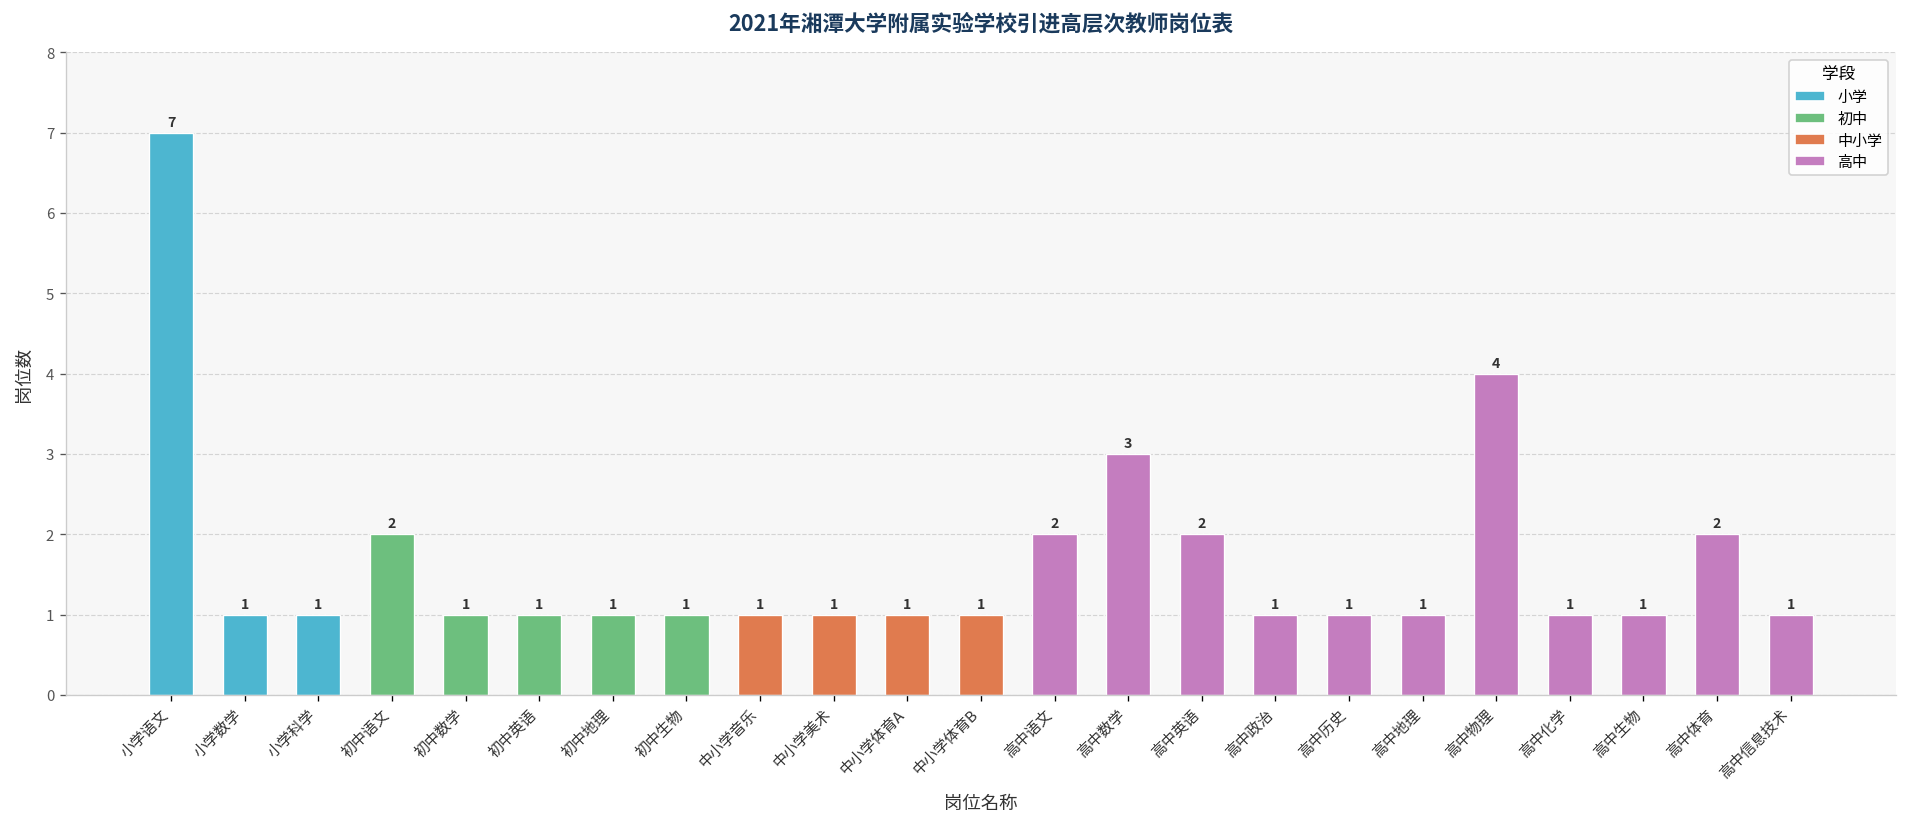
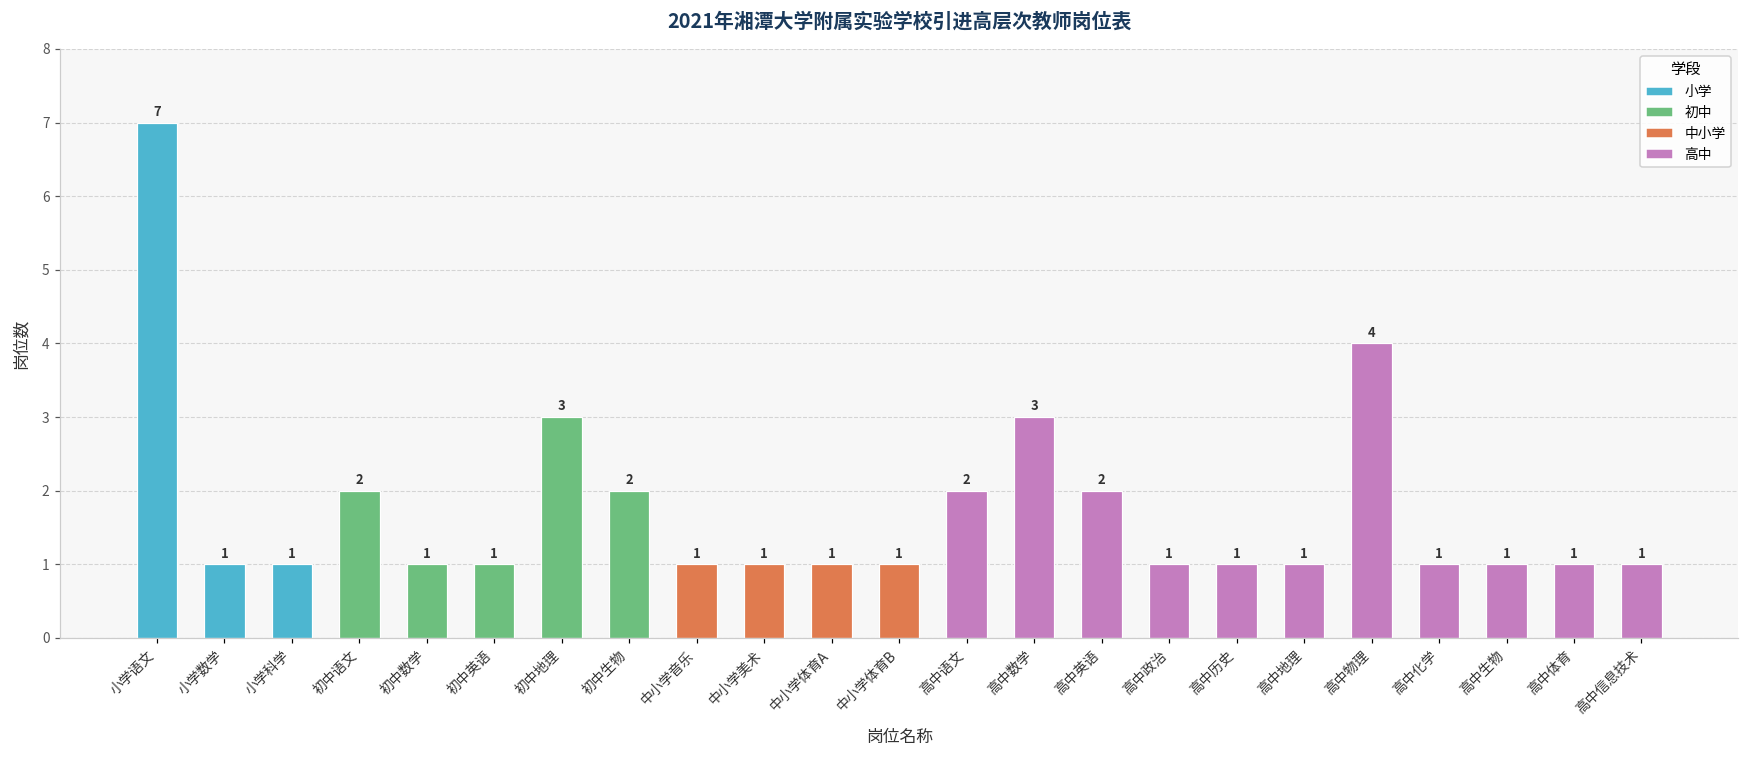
初中地理: 1 -> 3
初中生物: 1 -> 2
高中体育: 2 -> 1
